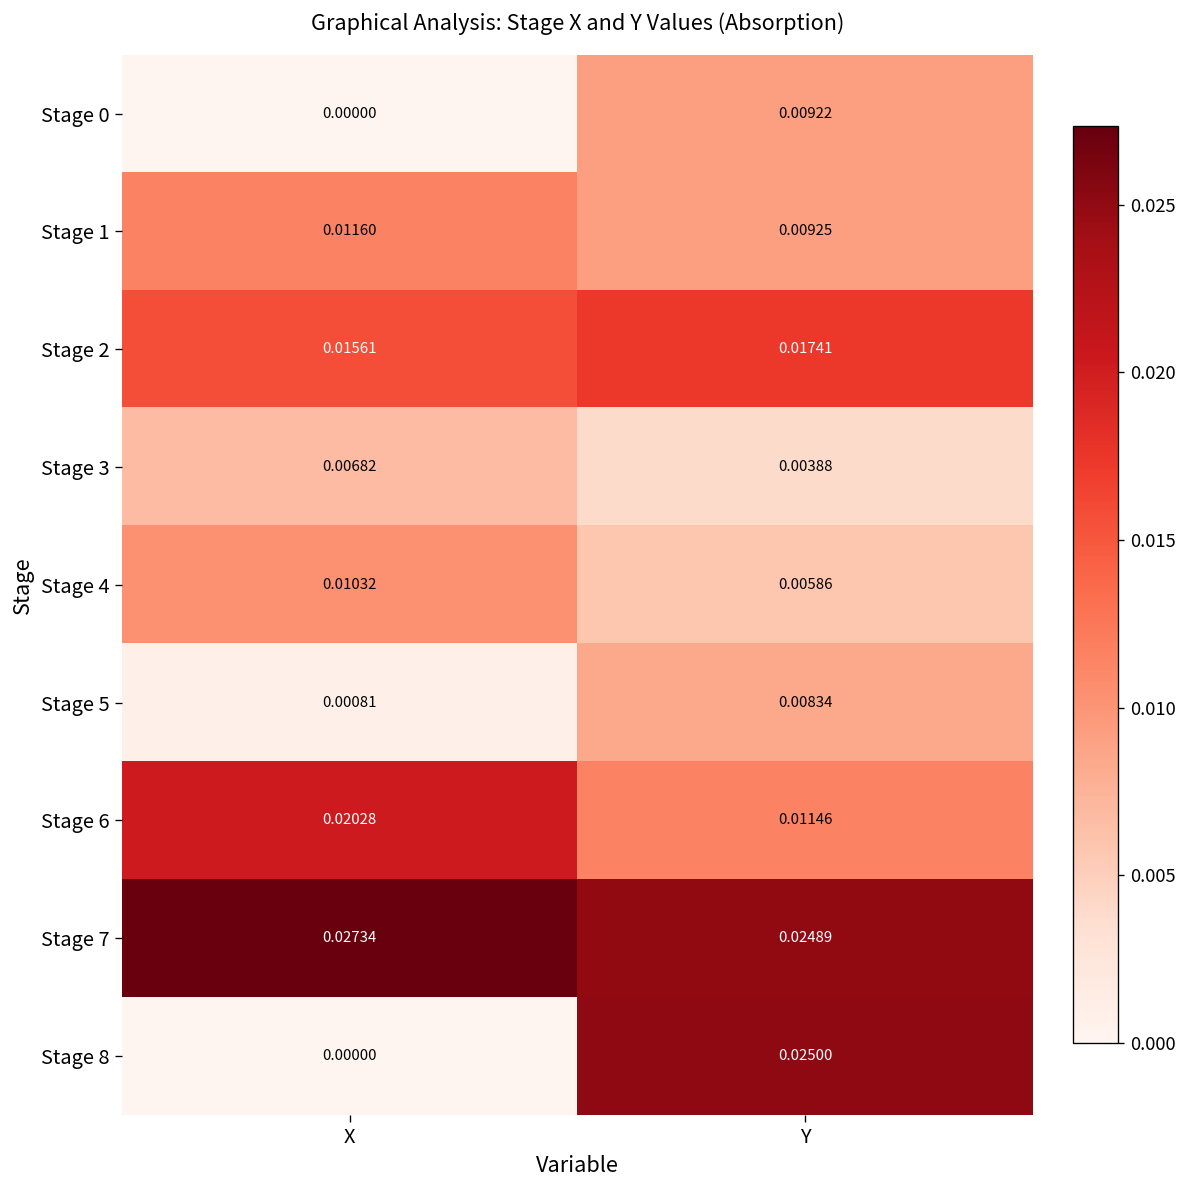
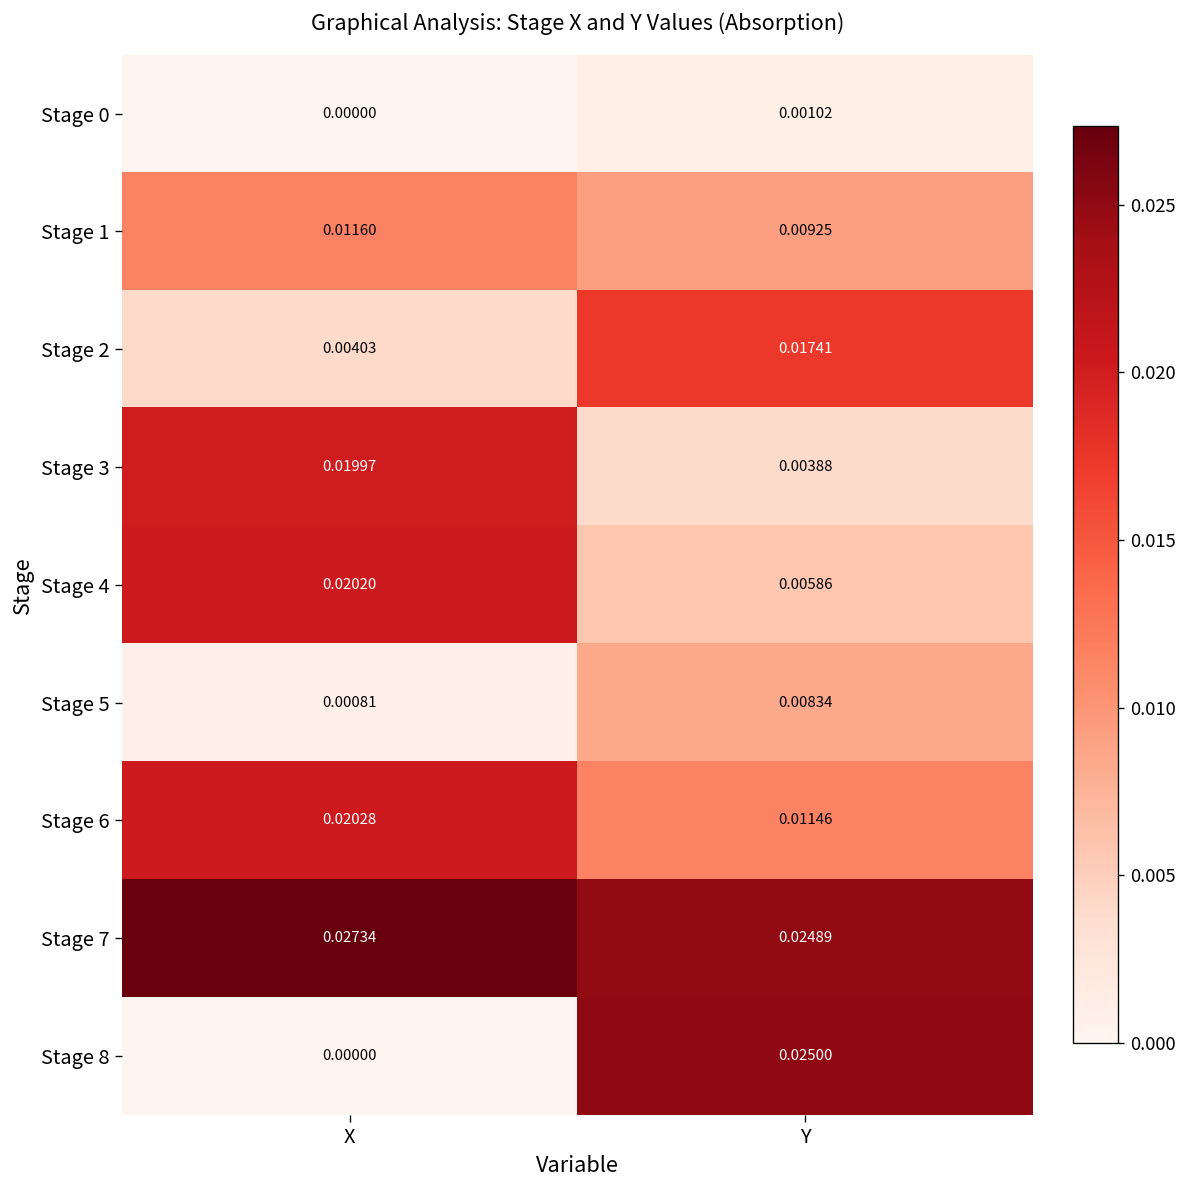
Stage 0, Y: 0.00922 -> 0.00102
Stage 2, X: 0.01561 -> 0.00403
Stage 3, X: 0.00682 -> 0.01997
Stage 4, X: 0.01032 -> 0.02020
